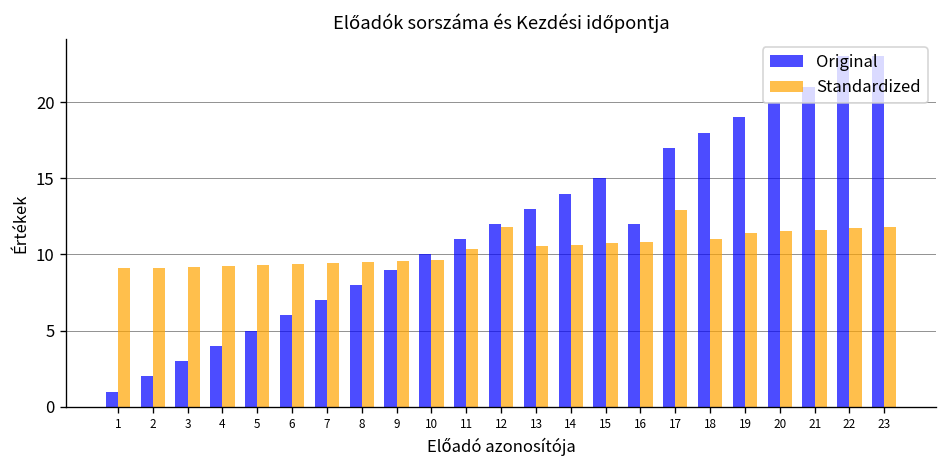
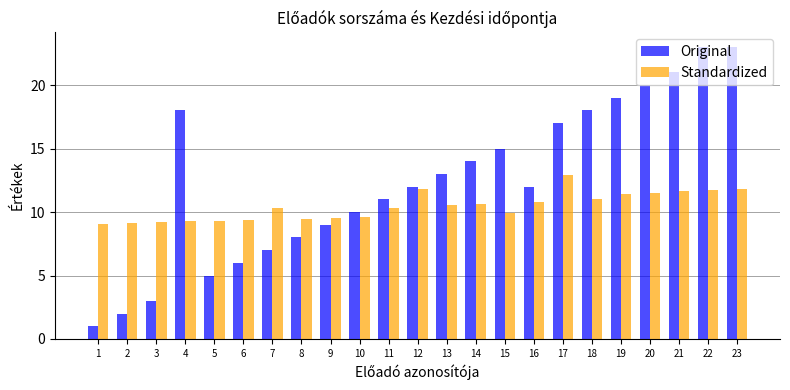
Original, 4: 4 -> 18
Standardized, 7: 9.4 -> 10.3
Standardized, 15: 10.7 -> 9.9
